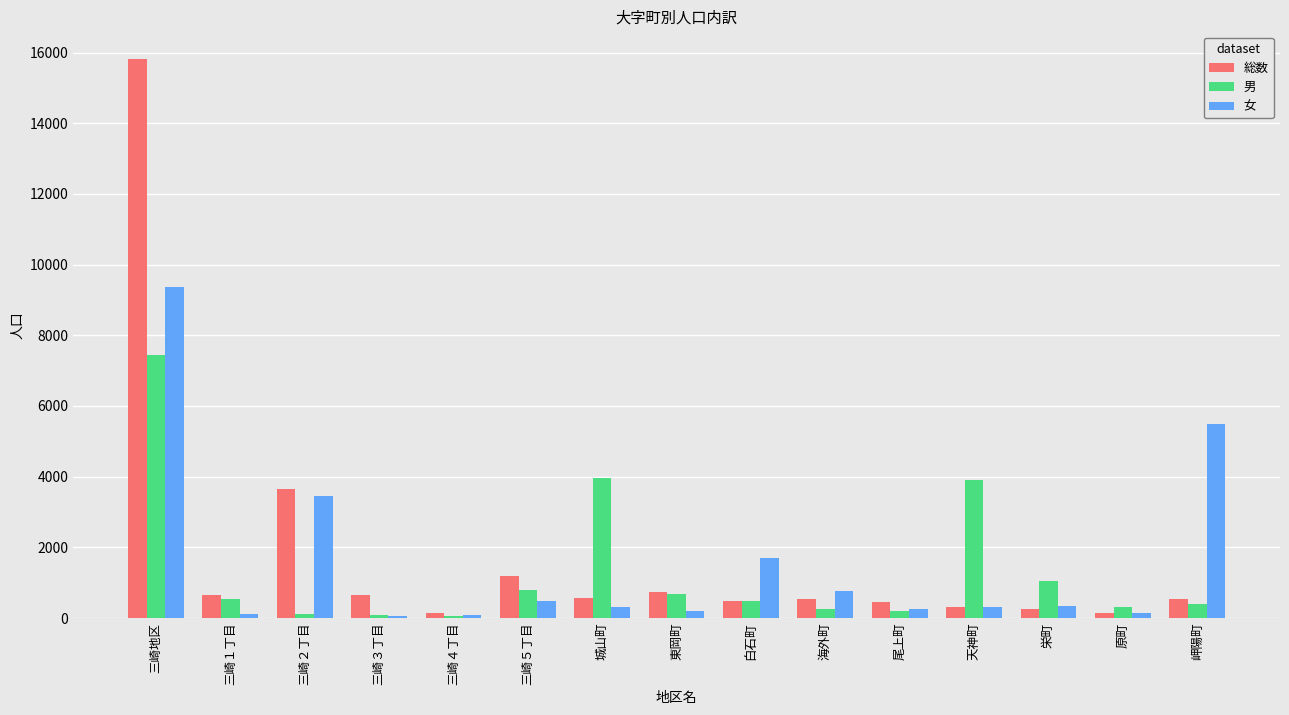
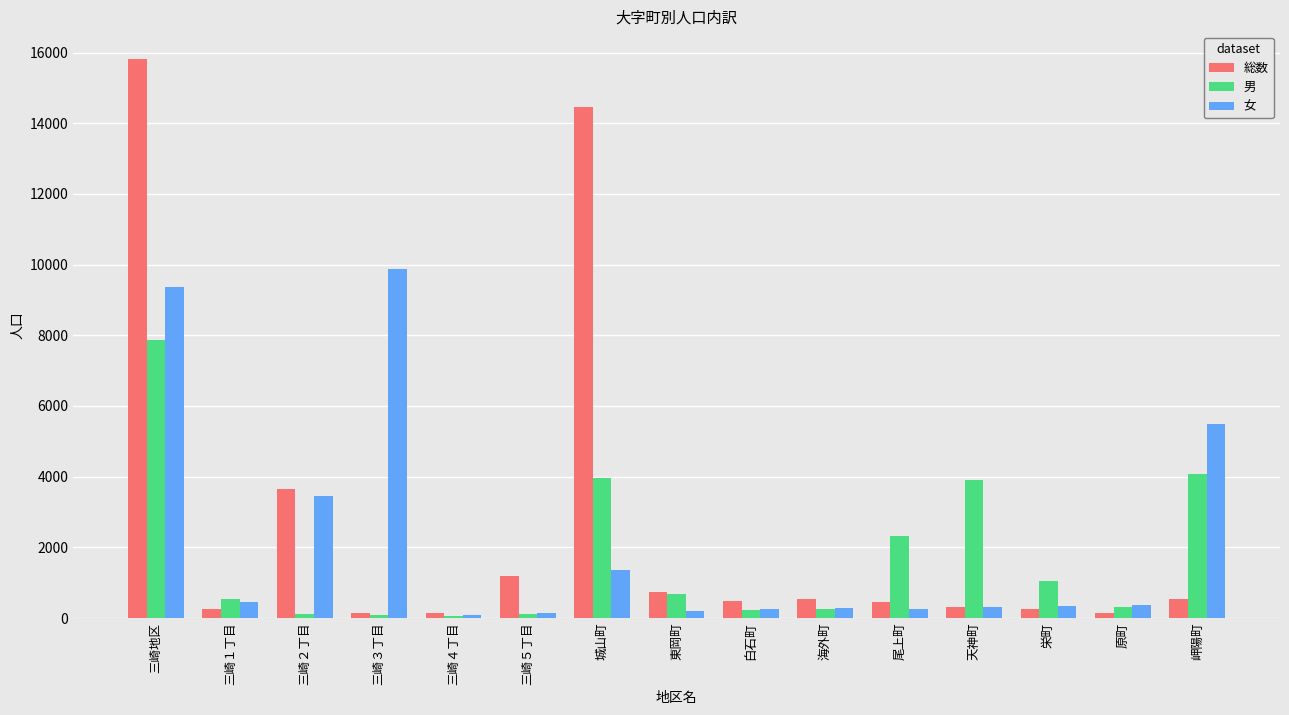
男, 三崎地区: 7400 -> 7900
総数, 三崎１丁目: 700 -> 200
女, 三崎１丁目: 100 -> 500
総数, 三崎３丁目: 700 -> 100
女, 三崎３丁目: 100 -> 9900
男, 三崎５丁目: 800 -> 100
女, 三崎５丁目: 500 -> 100
総数, 城山町: 600 -> 14500
女, 城山町: 300 -> 1400
男, 白石町: 500 -> 200
女, 白石町: 1700 -> 300
女, 海外町: 800 -> 300
男, 尾上町: 200 -> 2300
女, 原町: 100 -> 400
男, 岬陽町: 400 -> 4100
